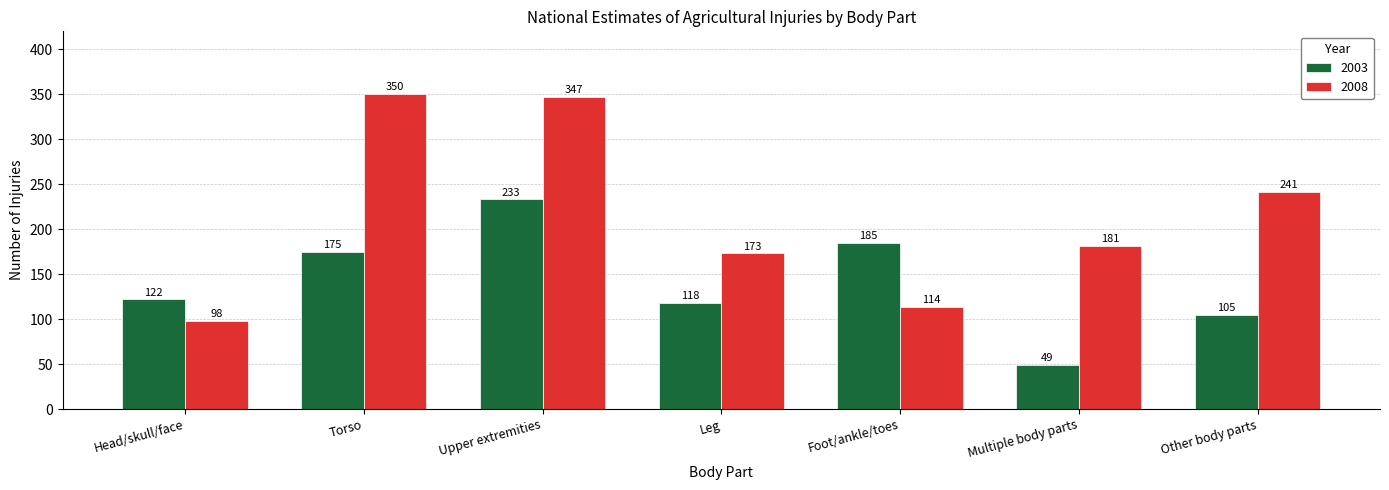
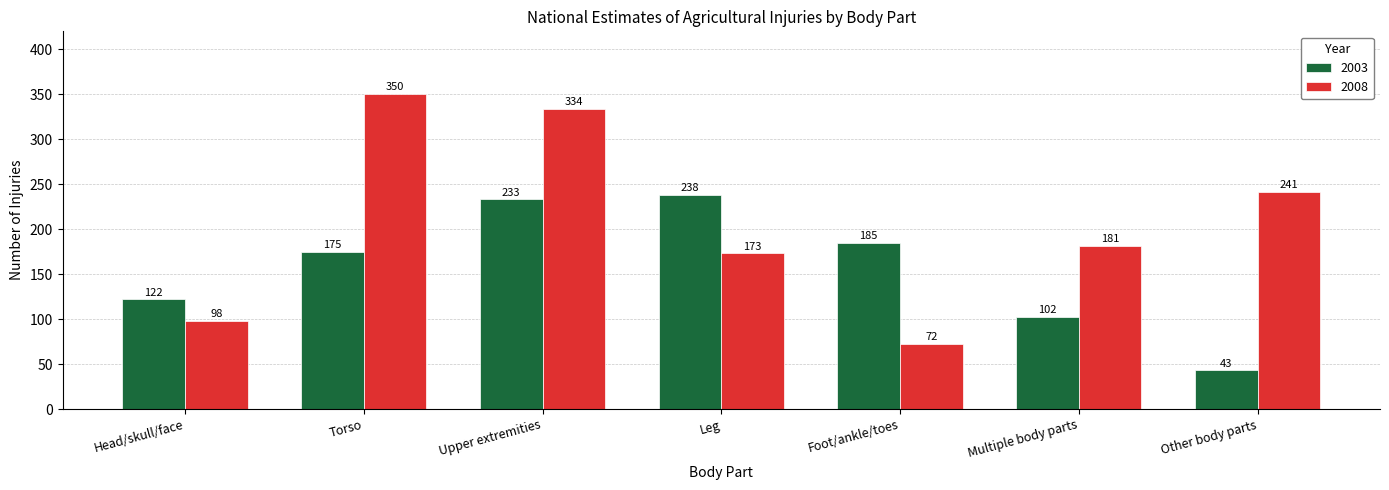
2008, Upper extremities: 347 -> 334
2003, Leg: 118 -> 238
2008, Foot/ankle/toes: 114 -> 72
2003, Multiple body parts: 49 -> 102
2003, Other body parts: 105 -> 43
